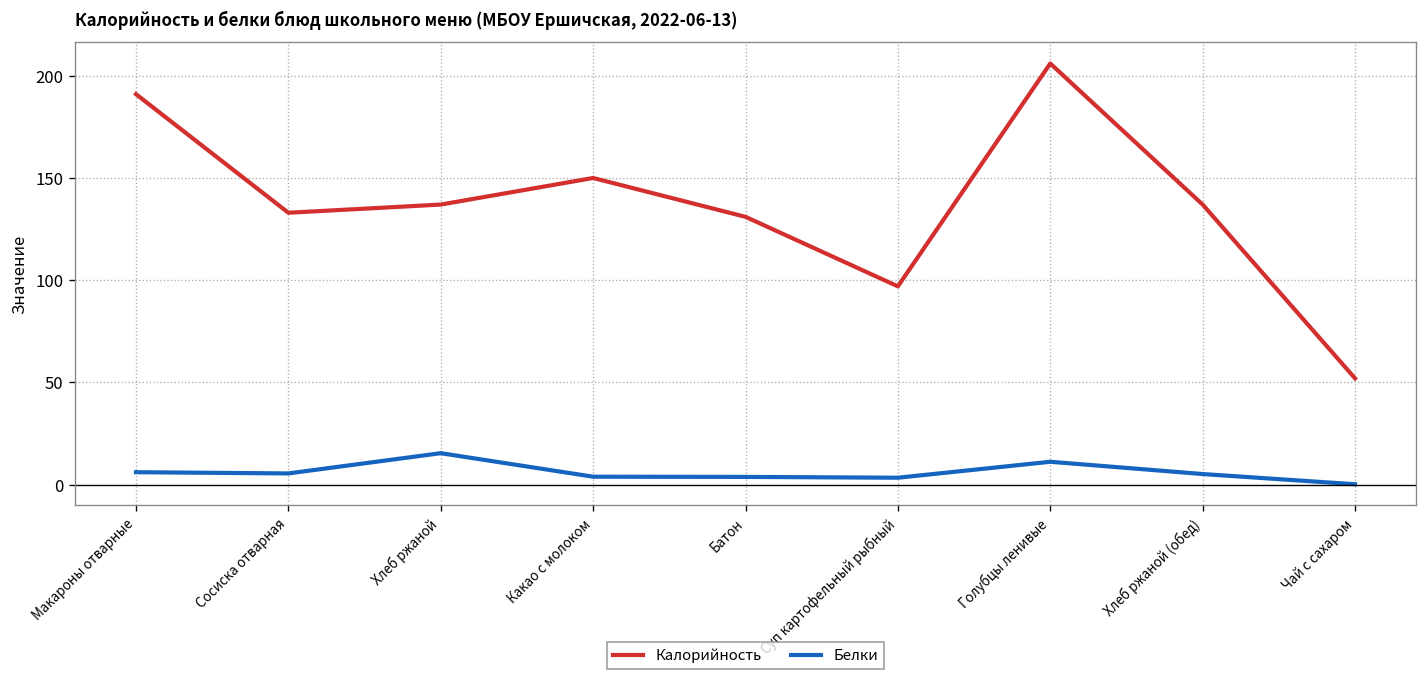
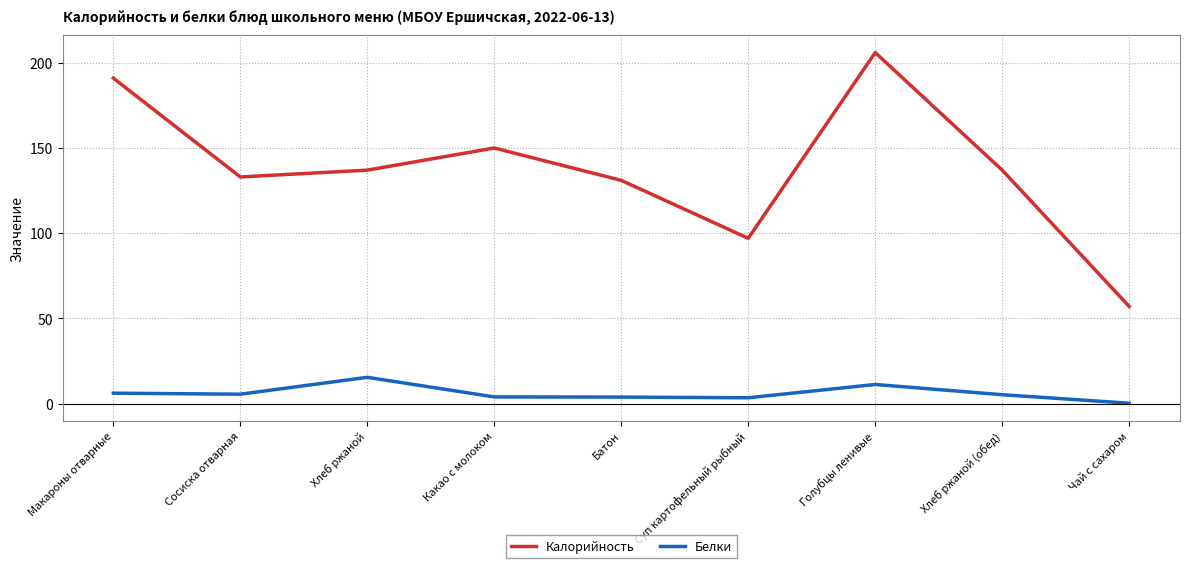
Калорийность, Чай с сахаром: 52 -> 57
